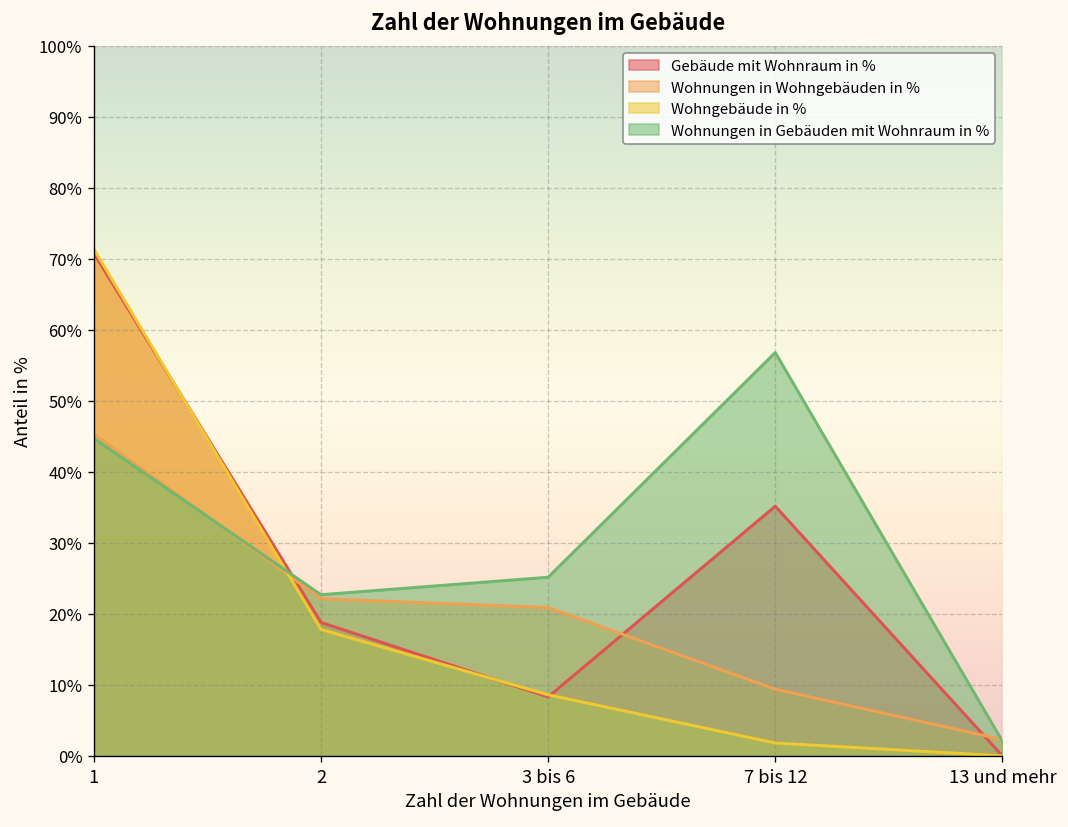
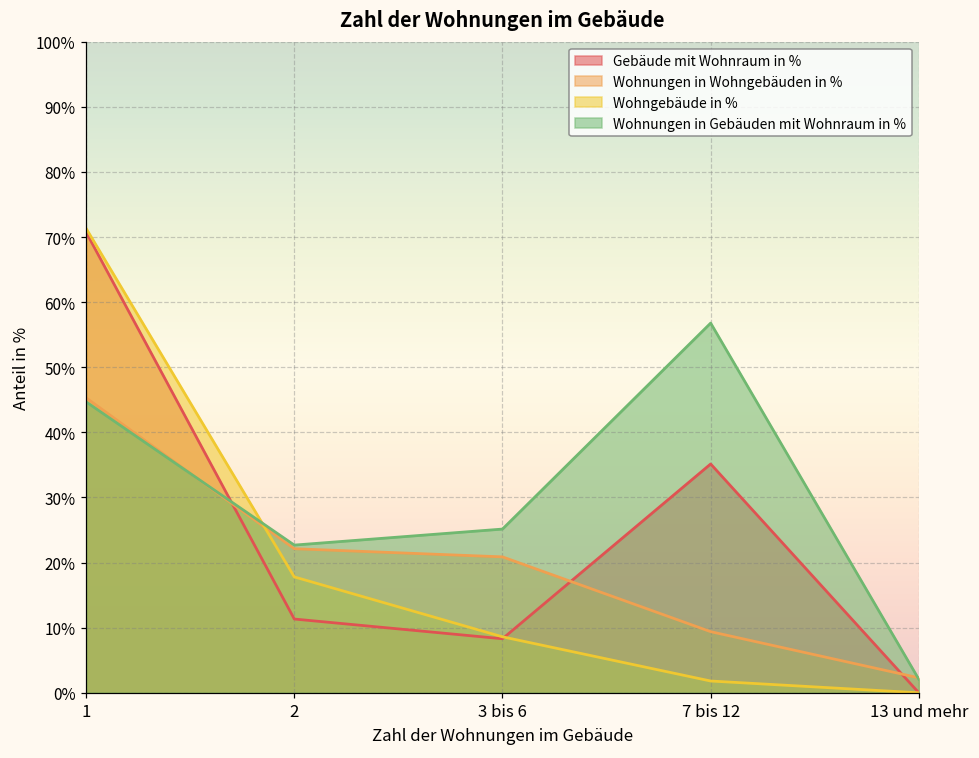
Gebäude mit Wohnraum in %, 2: 19% -> 11%
